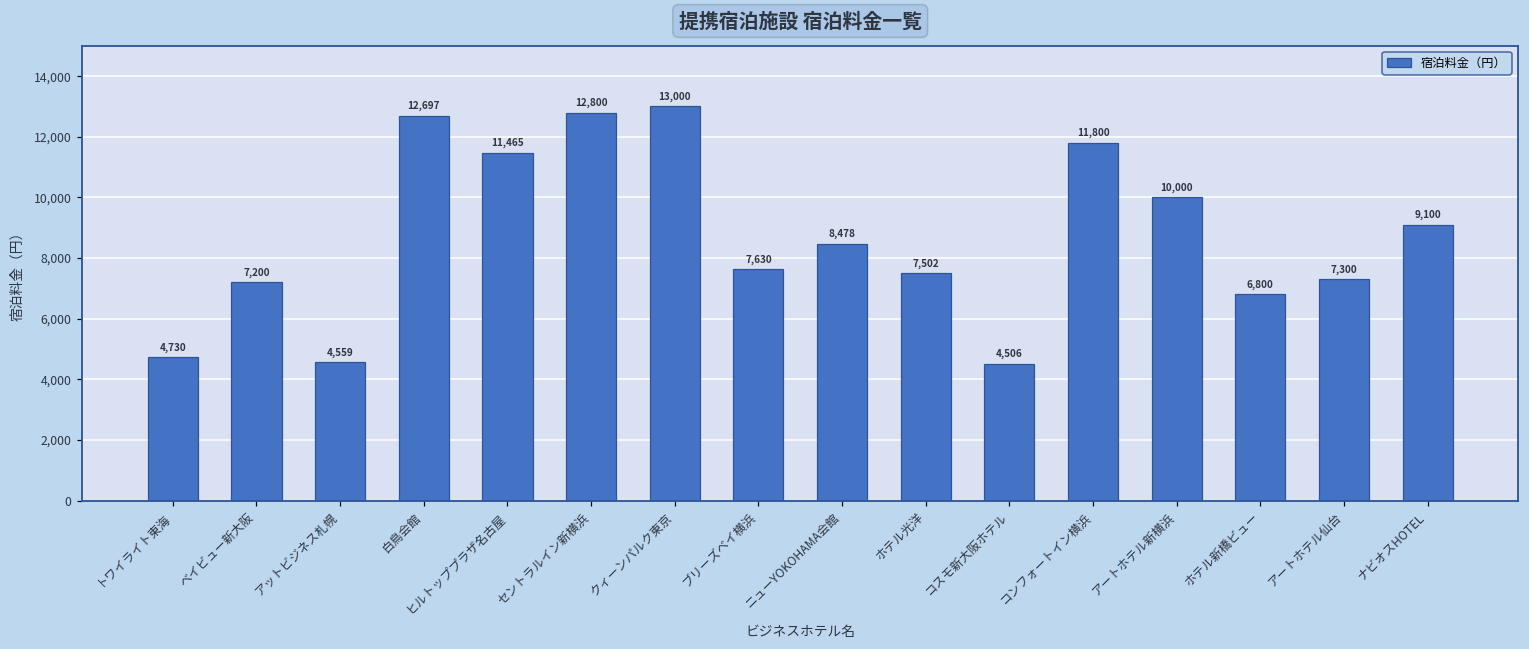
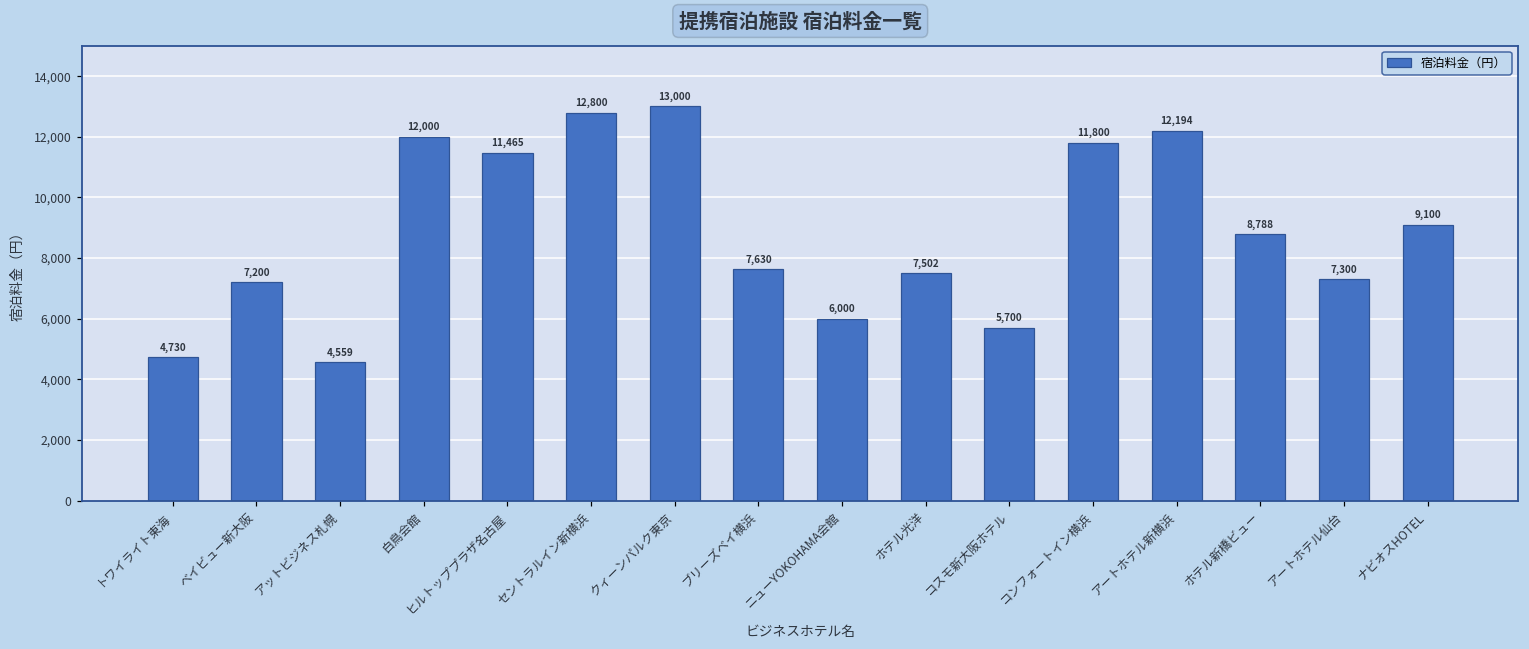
白鳥会館: 12,697 -> 12,000
ニューYOKOHAMA会館: 8,478 -> 6,000
コスモ新大阪ホテル: 4,506 -> 5,700
アートホテル新横浜: 10,000 -> 12,194
ホテル新橋ビュー: 6,800 -> 8,788
